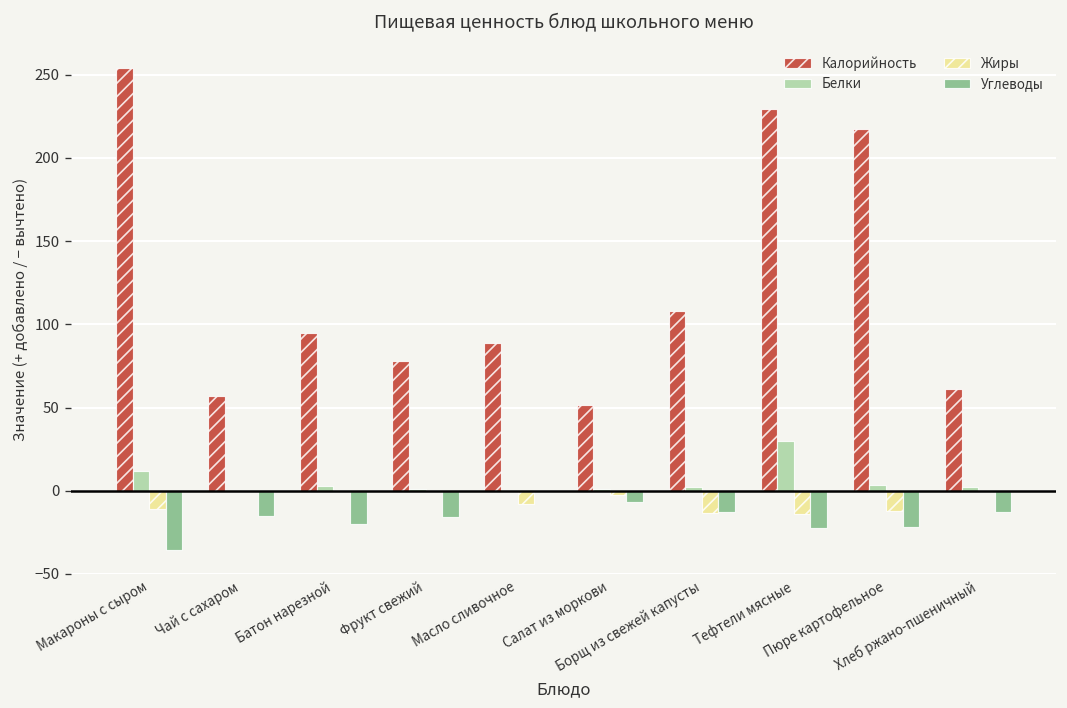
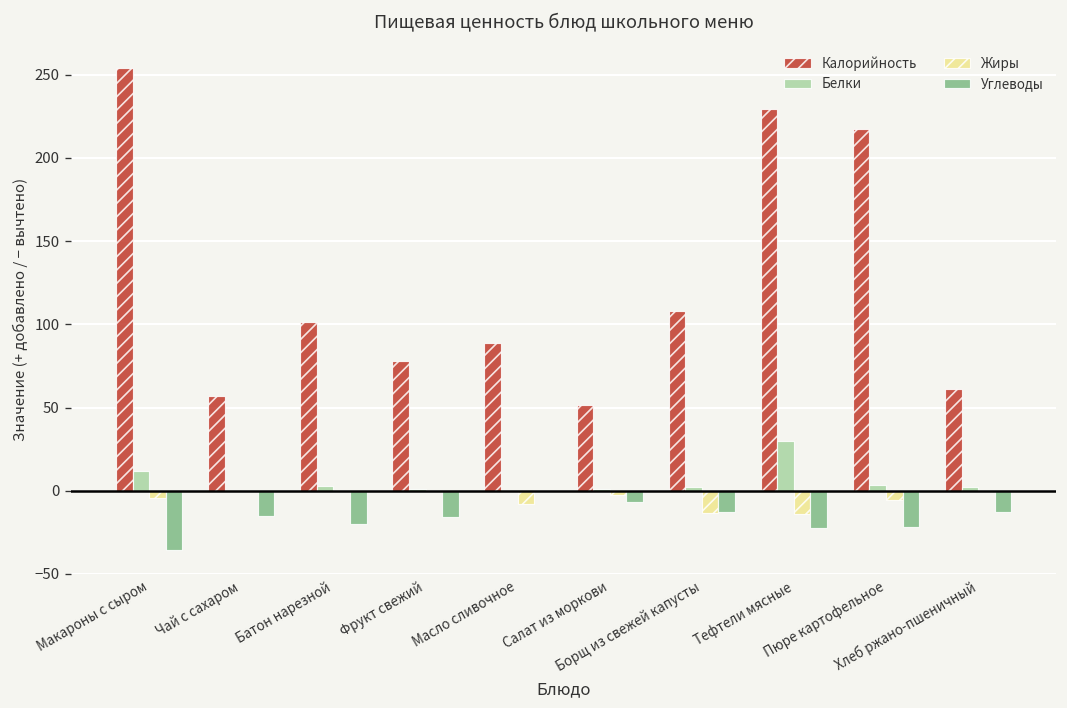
Жиры, Макароны с сыром: -11 -> -4
Калорийность, Батон нарезной: 95 -> 101
Жиры, Пюре картофельное: -12 -> -6
